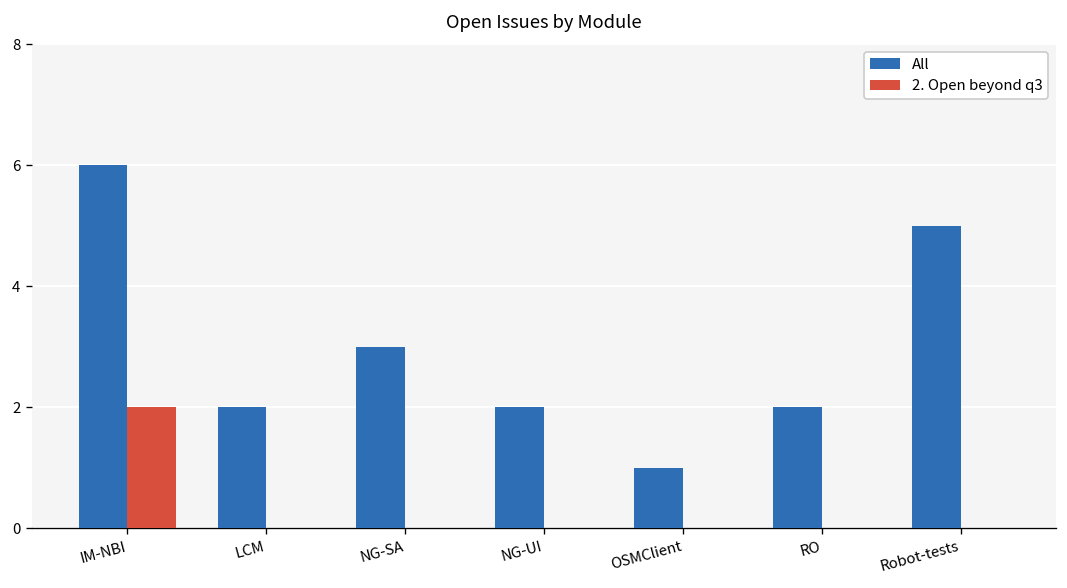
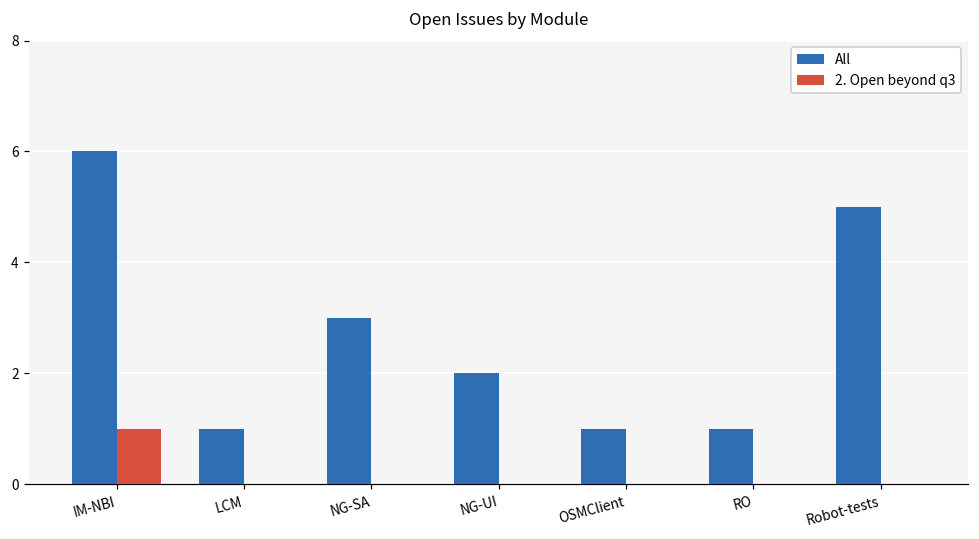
2. Open beyond q3, IM-NBI: 2 -> 1
All, LCM: 2 -> 1
All, RO: 2 -> 1
